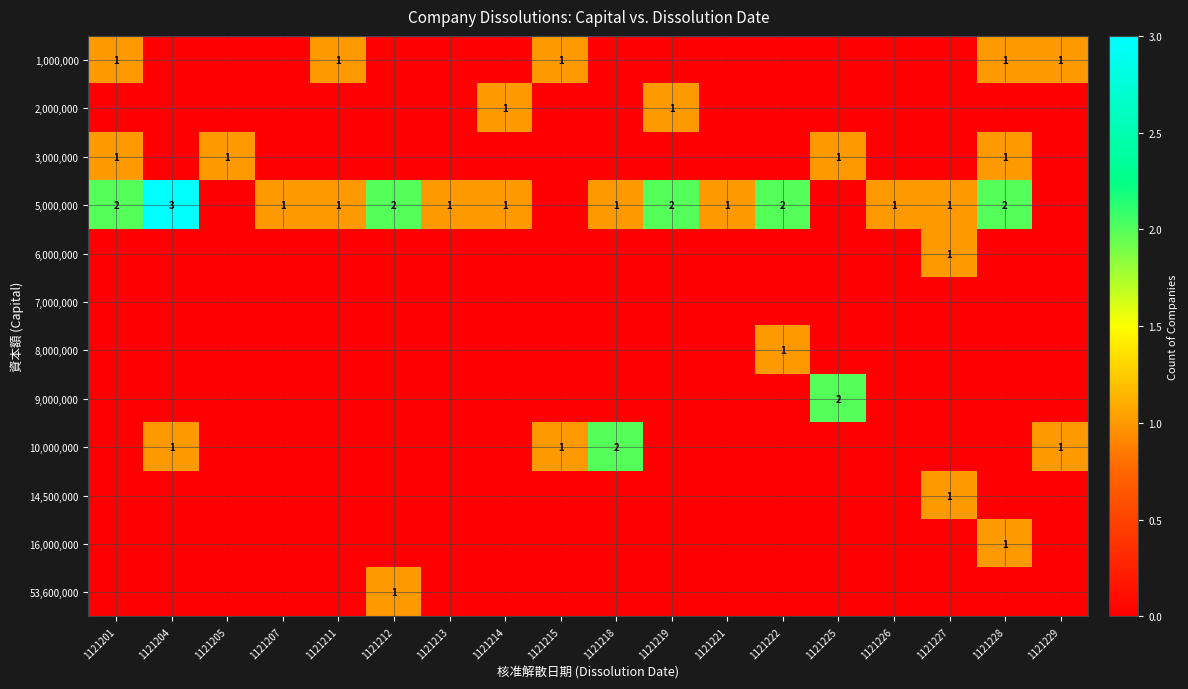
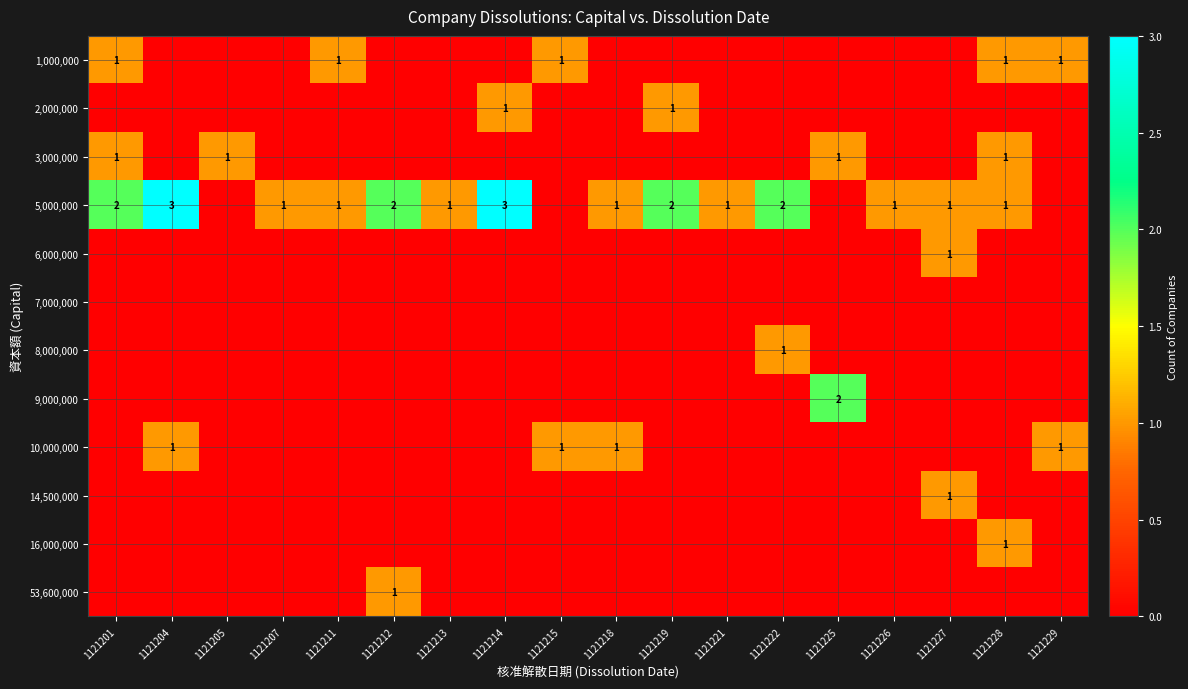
5,000,000, 1121214: 1 -> 3
5,000,000, 1121228: 2 -> 1
10,000,000, 1121218: 2 -> 1
